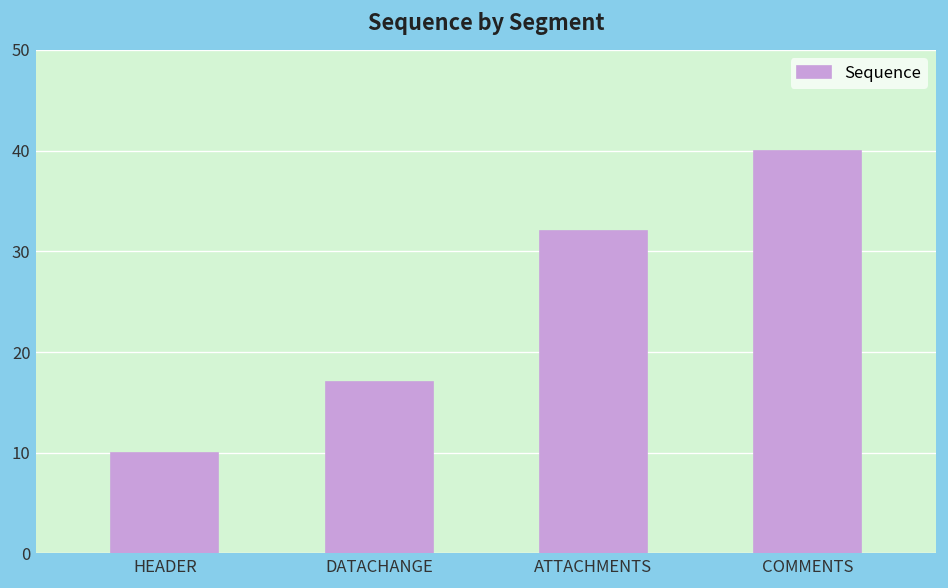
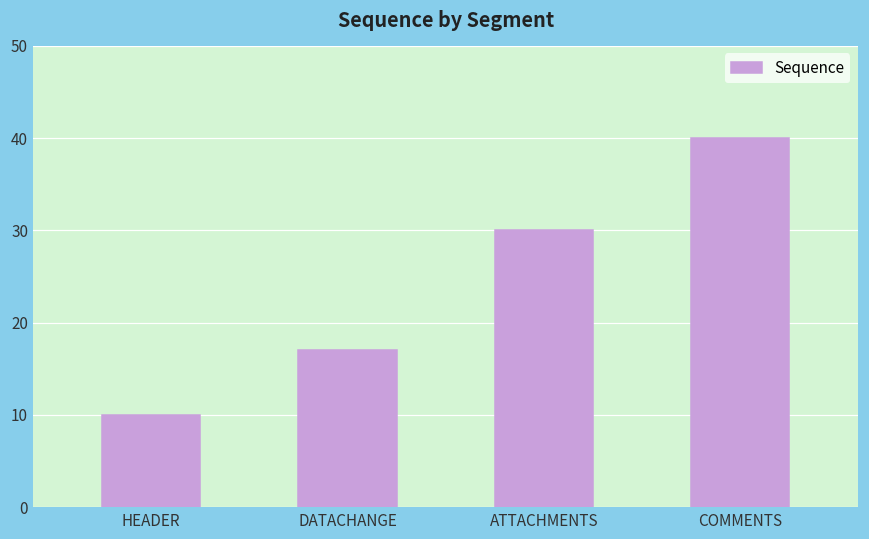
ATTACHMENTS: 32 -> 30
